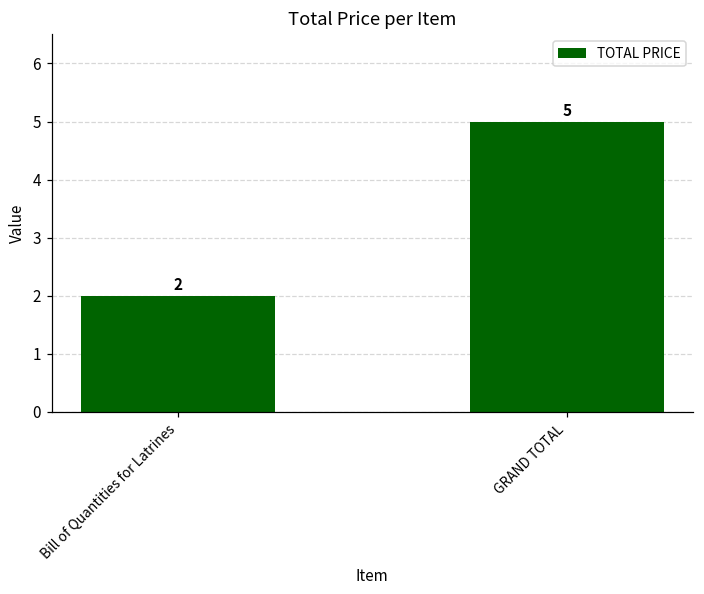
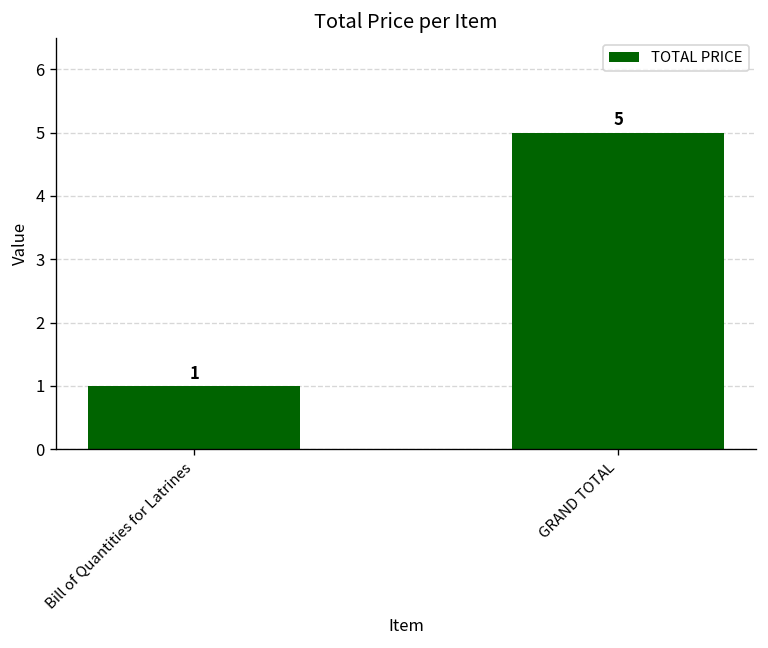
Bill of Quantities for Latrines: 2 -> 1
